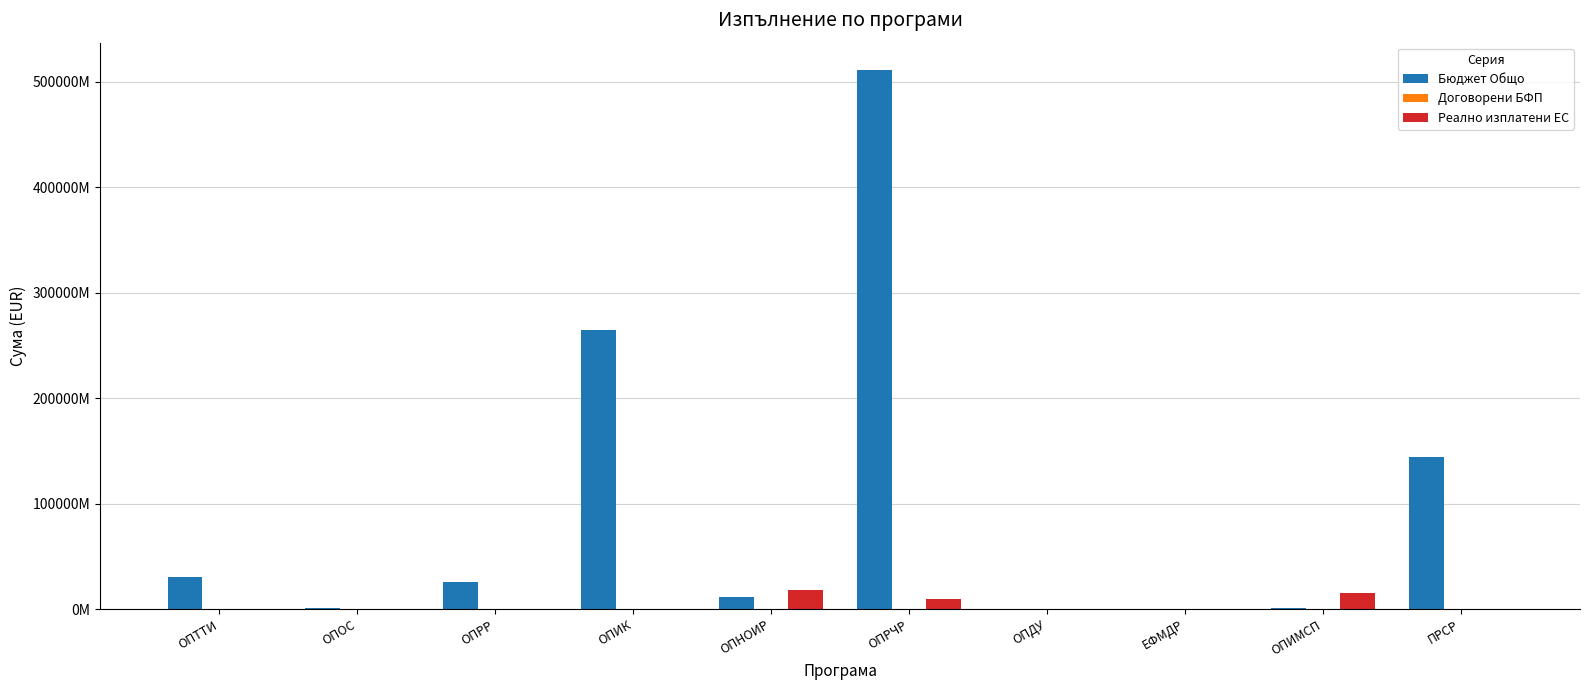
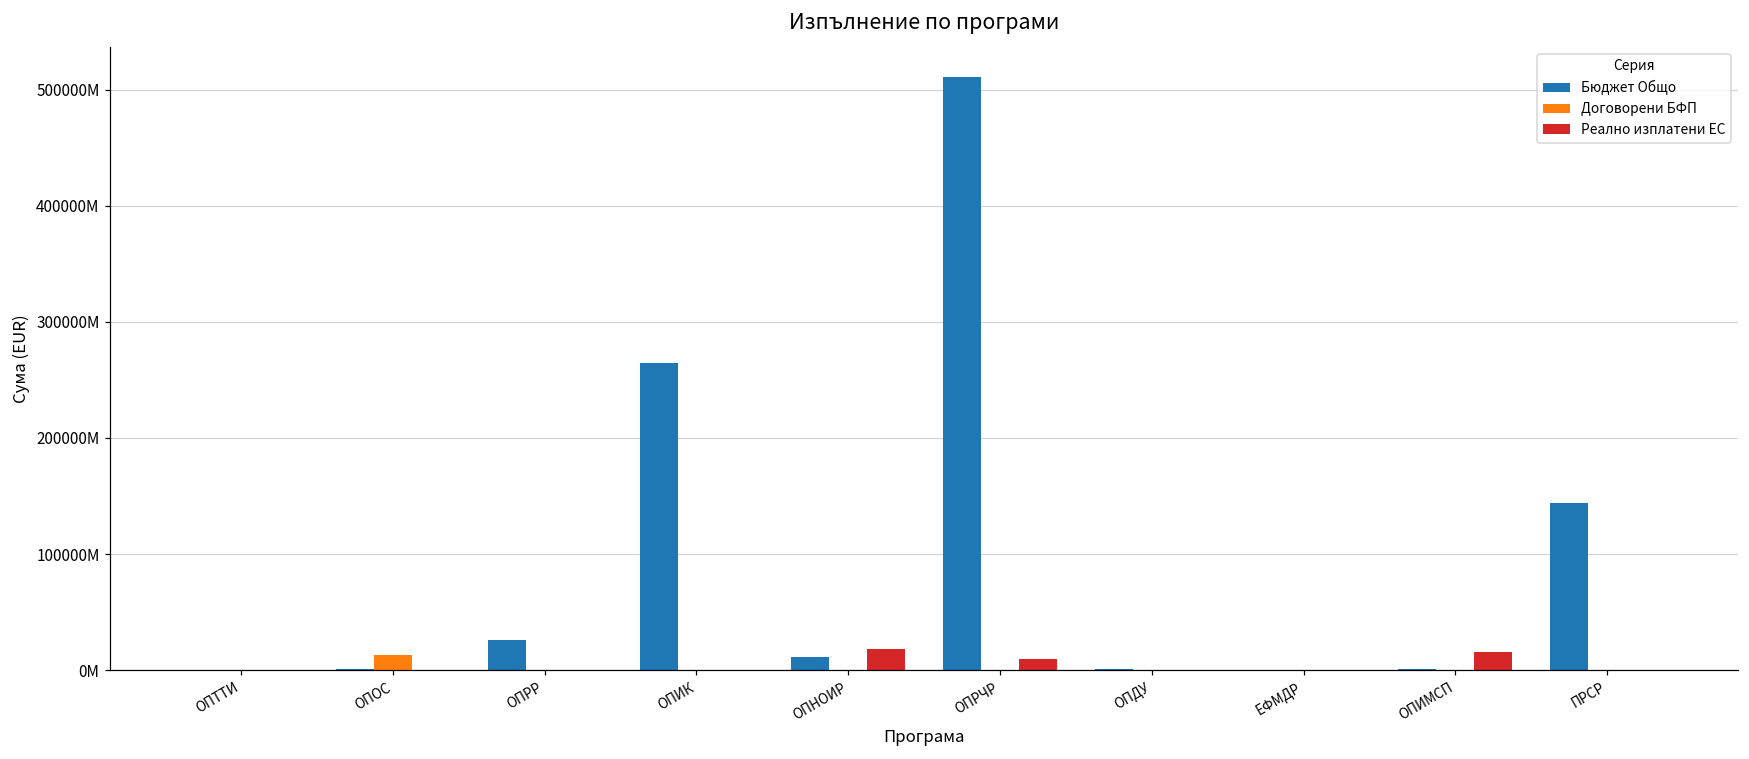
Бюджет Общо, ОПТТИ: 30000000000 -> 0
Договорени БФП, ОПОС: 0 -> 13000000000
